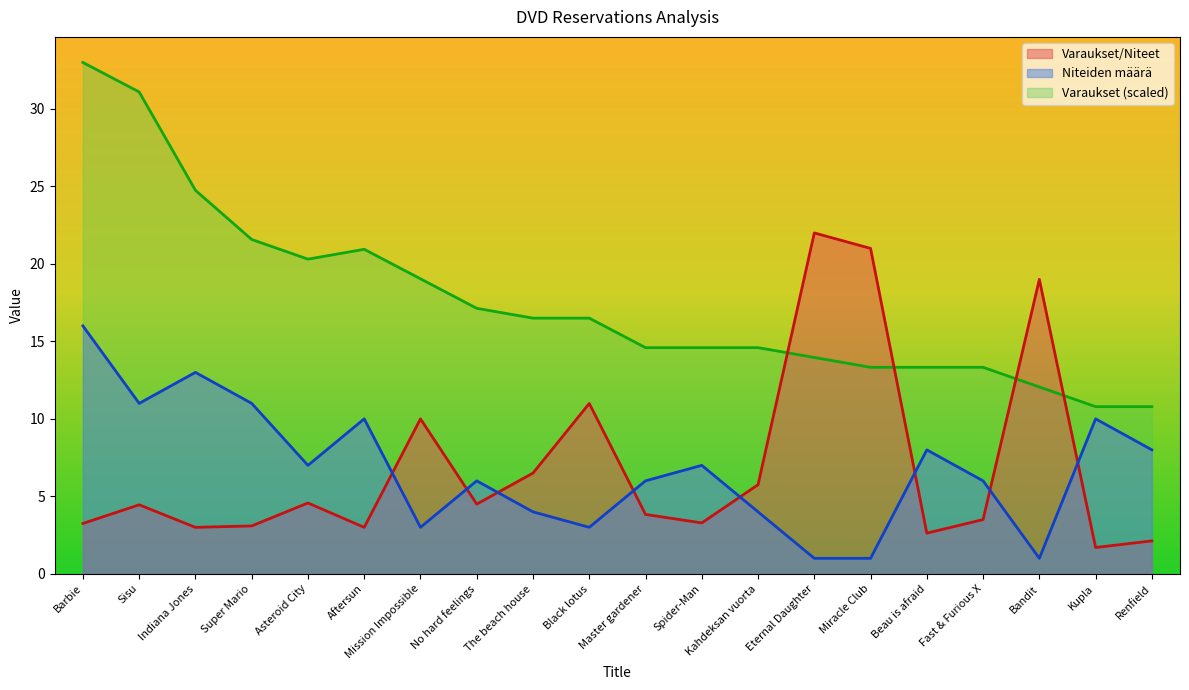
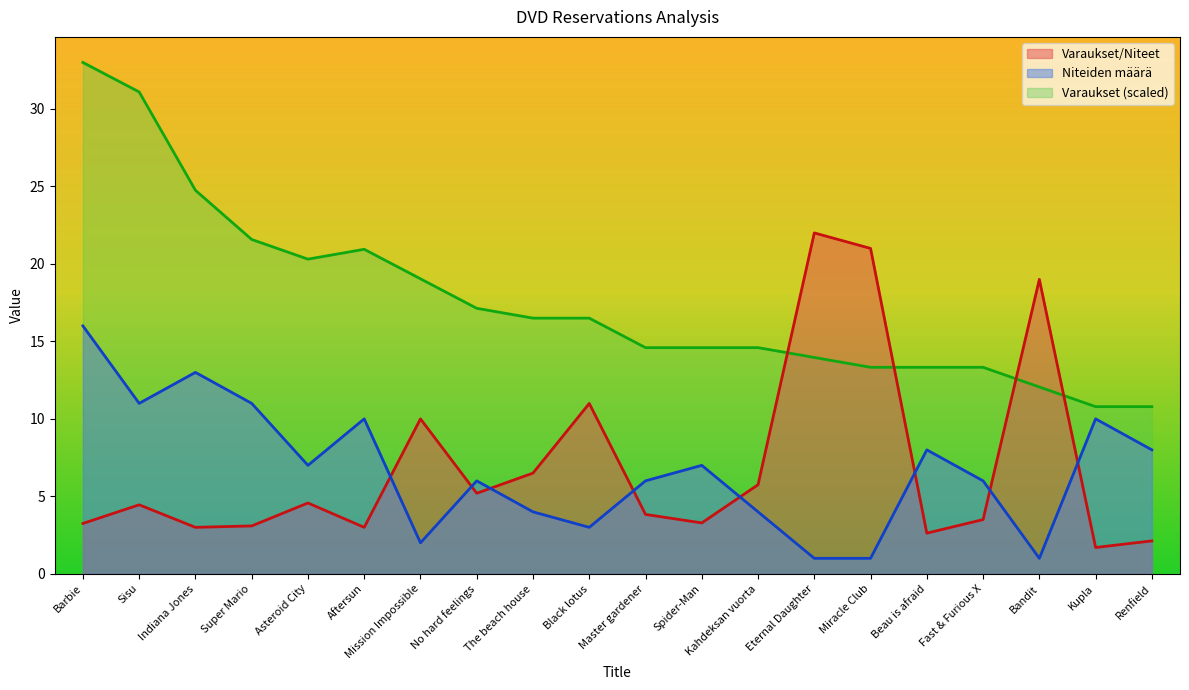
Niteiden määrä, Mission Impossible: 3 -> 2
Varaukset/Niteet, No hard feelings: 4.5 -> 5.2
